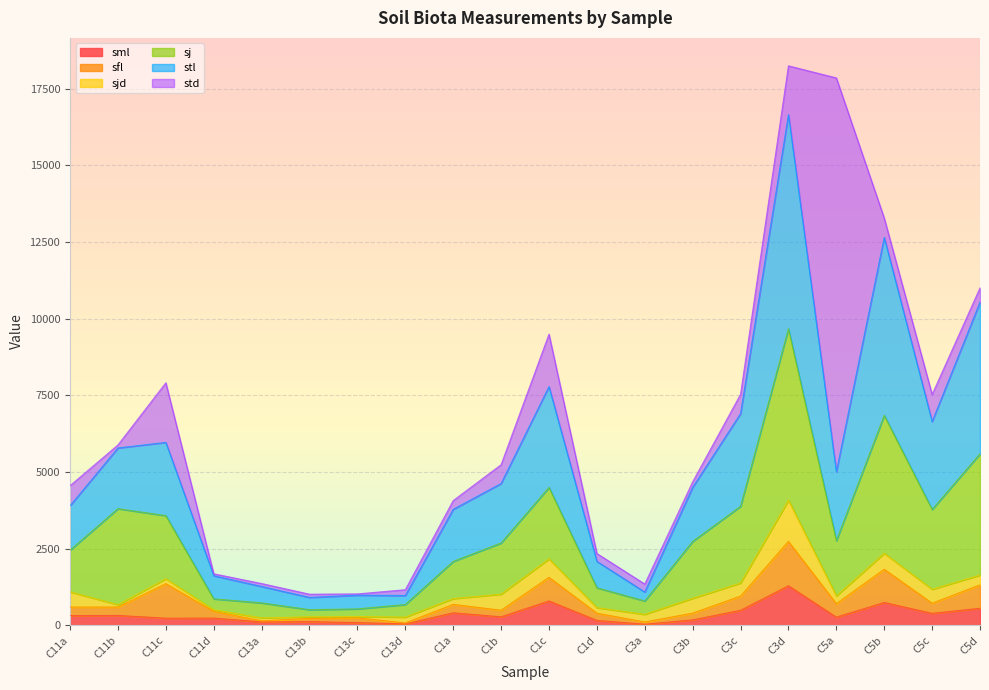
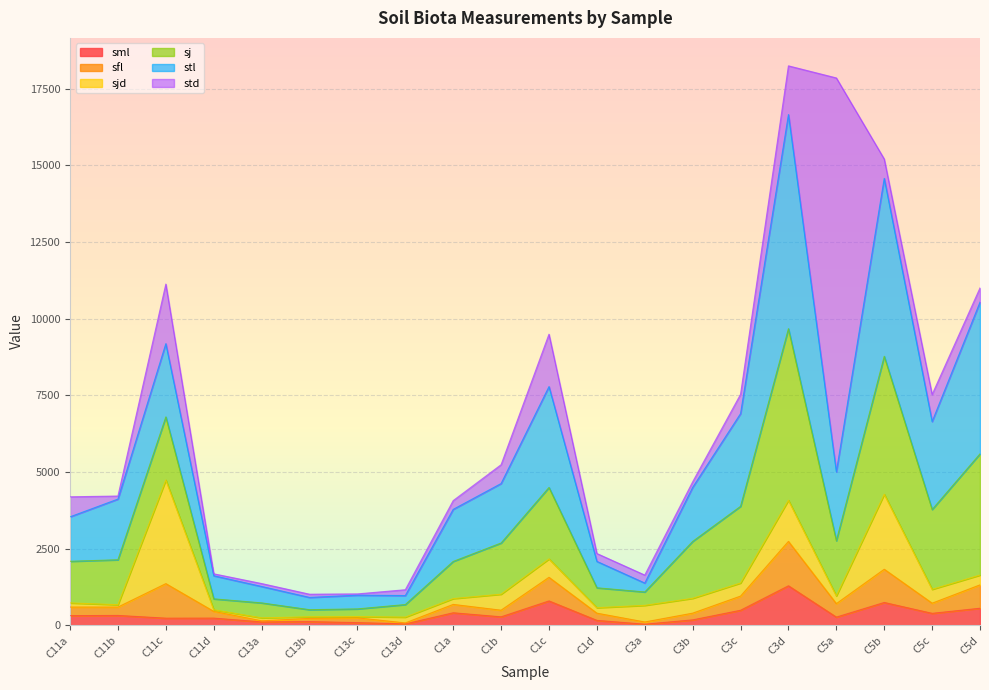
sjd, C11a: 500 -> 100
sj, C11b: 3100 -> 1500
sjd, C11c: 200 -> 3400
sjd, C3a: 200 -> 500
sjd, C5b: 500 -> 2400
